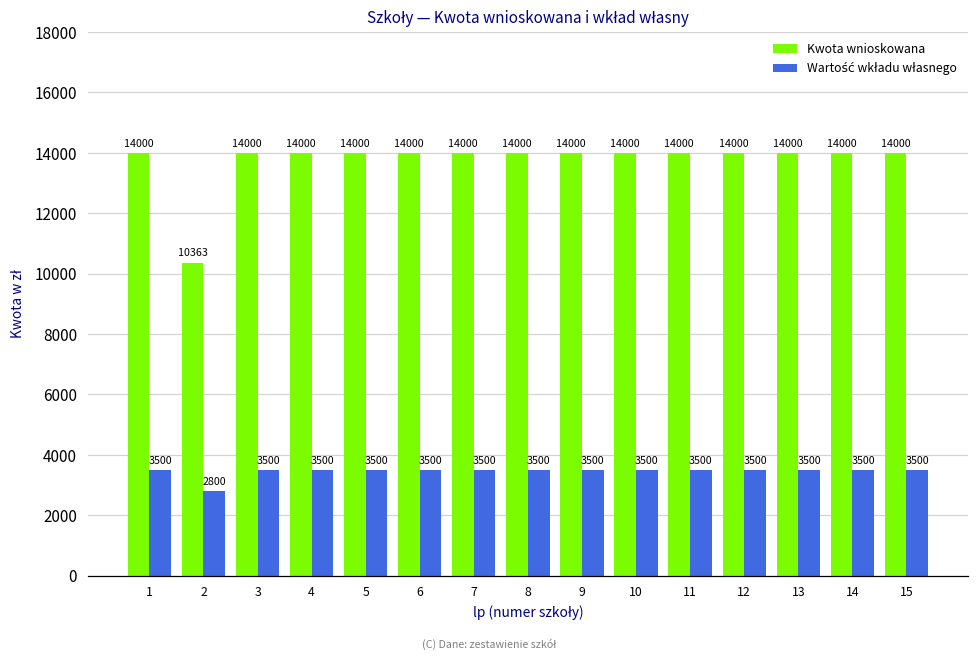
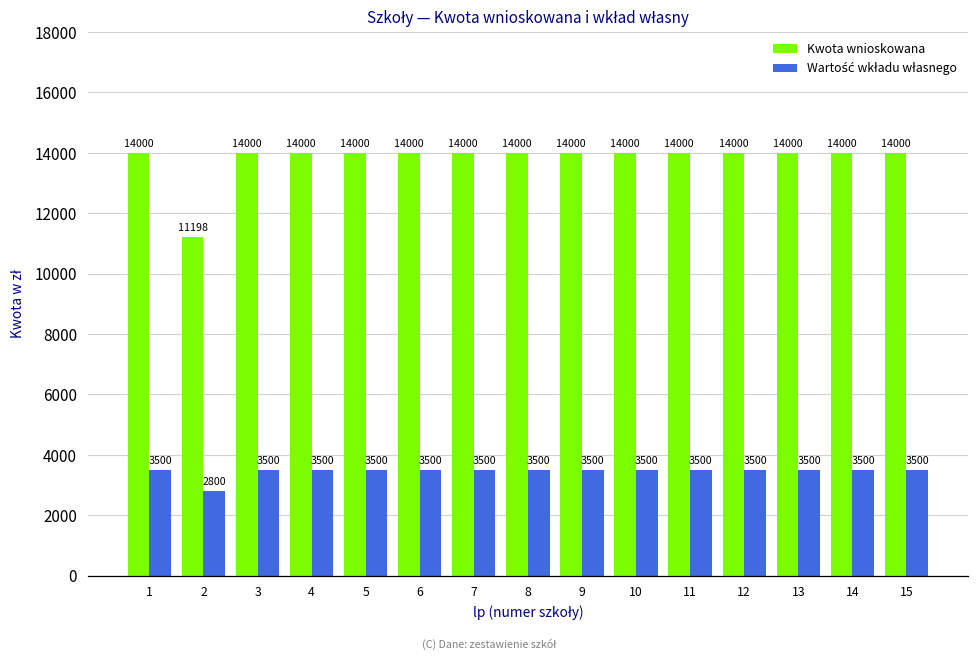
Kwota wnioskowana, 2: 10363 -> 11198
